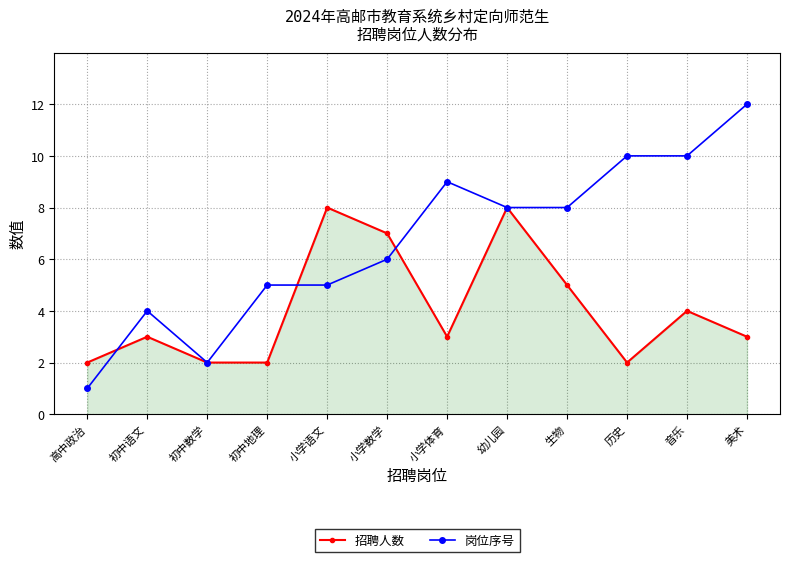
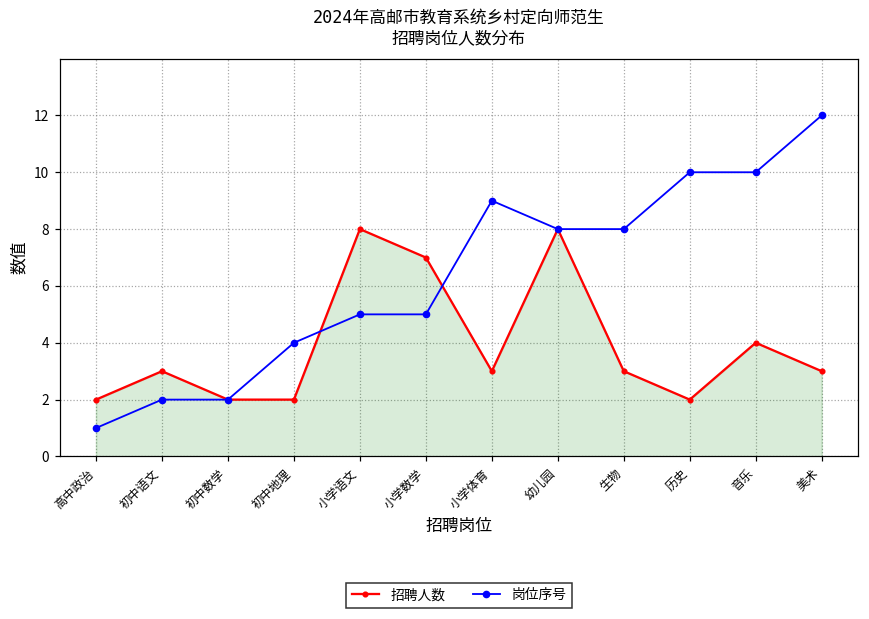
岗位序号, 初中语文: 4 -> 2
岗位序号, 初中地理: 5 -> 4
岗位序号, 小学数学: 6 -> 5
招聘人数, 生物: 5 -> 3
